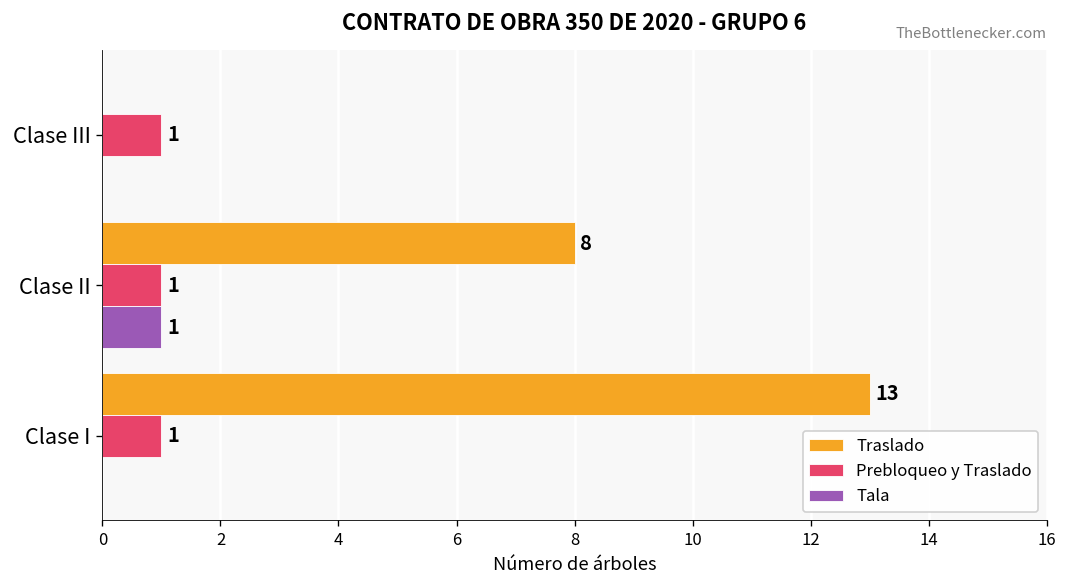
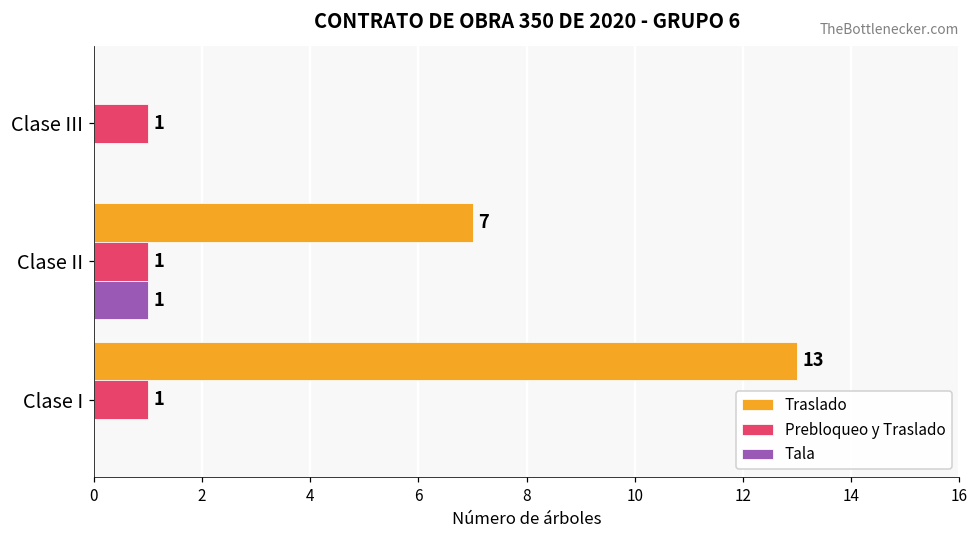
Traslado, Clase II: 8 -> 7
